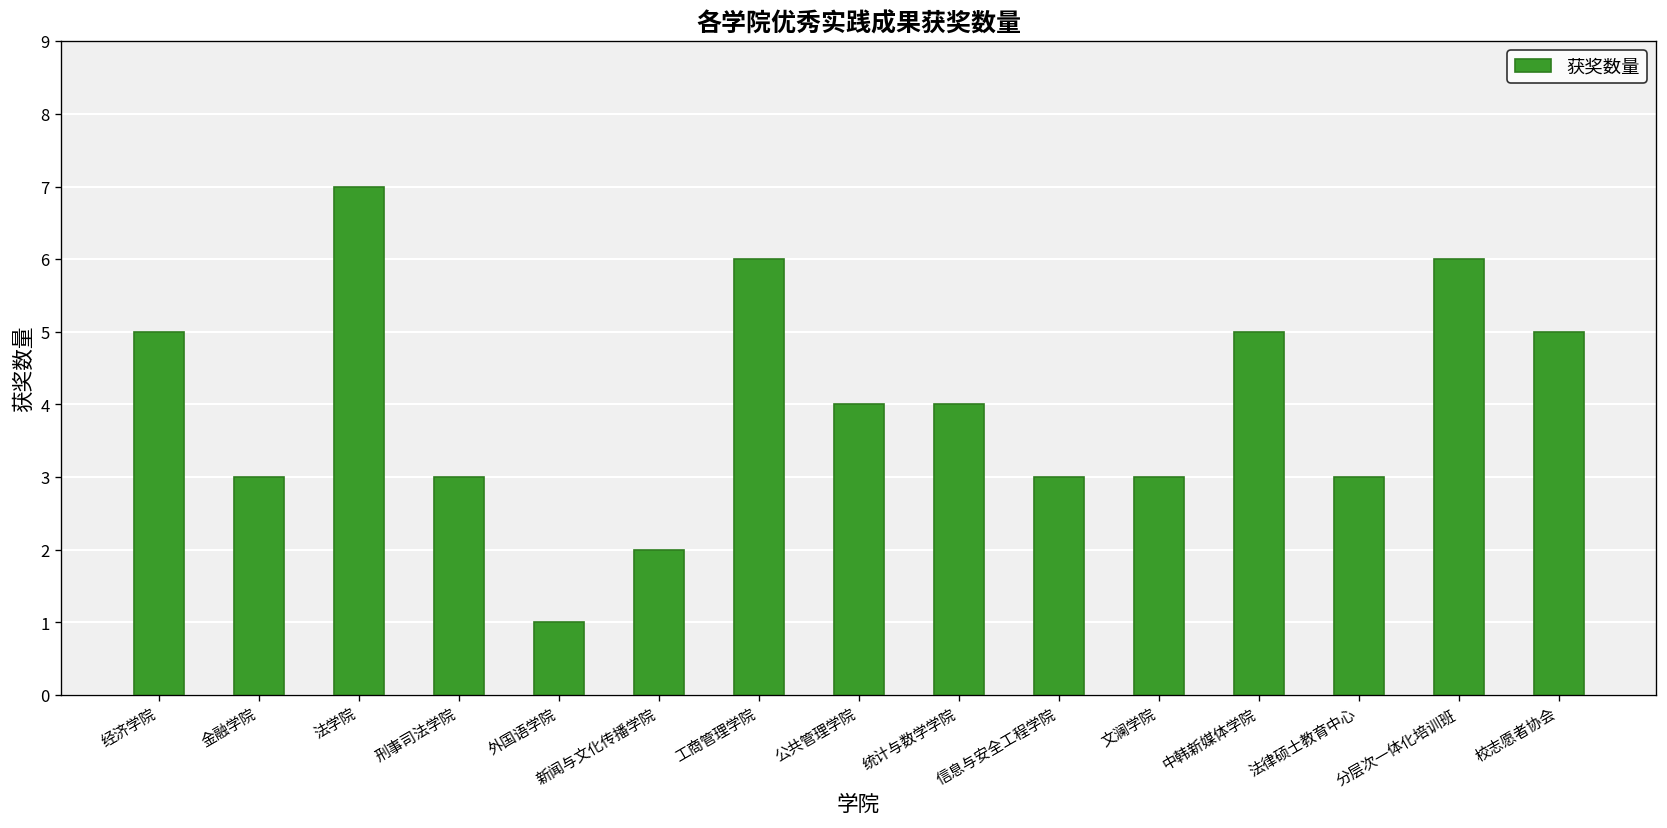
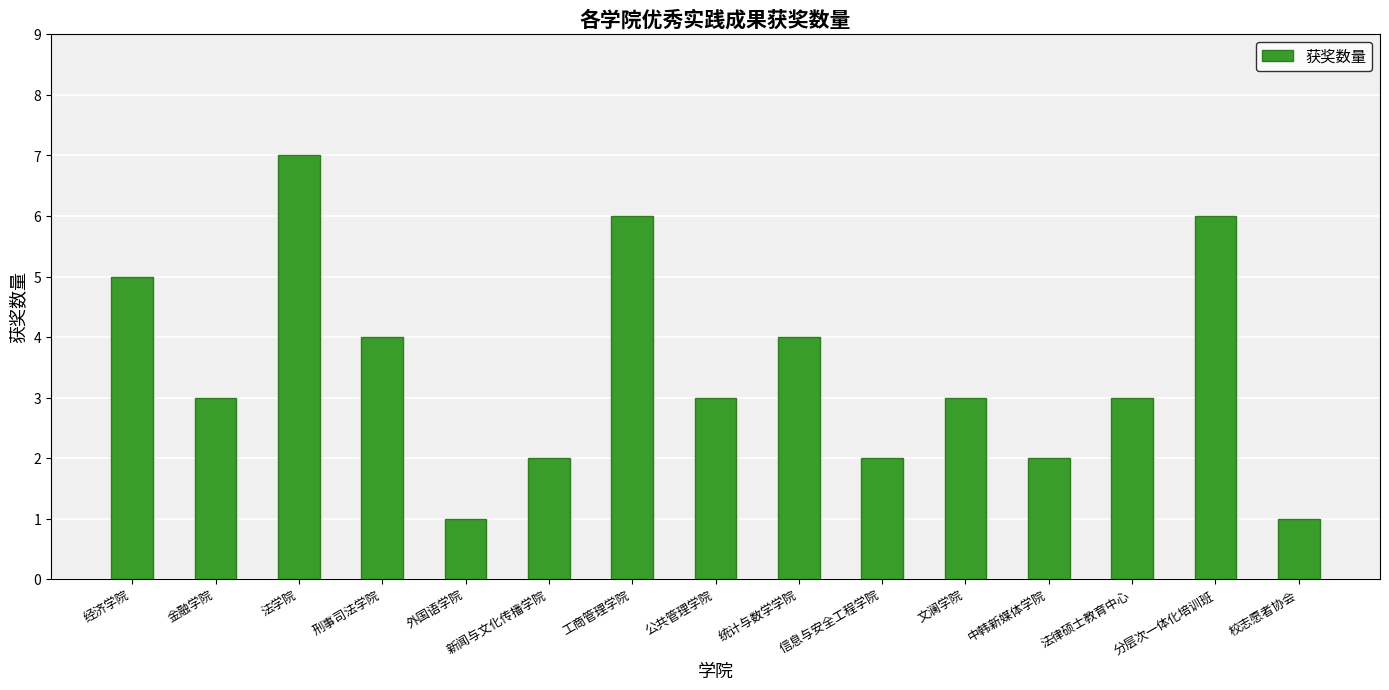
刑事司法学院: 3 -> 4
公共管理学院: 4 -> 3
信息与安全工程学院: 3 -> 2
中韩新媒体学院: 5 -> 2
校志愿者协会: 5 -> 1
